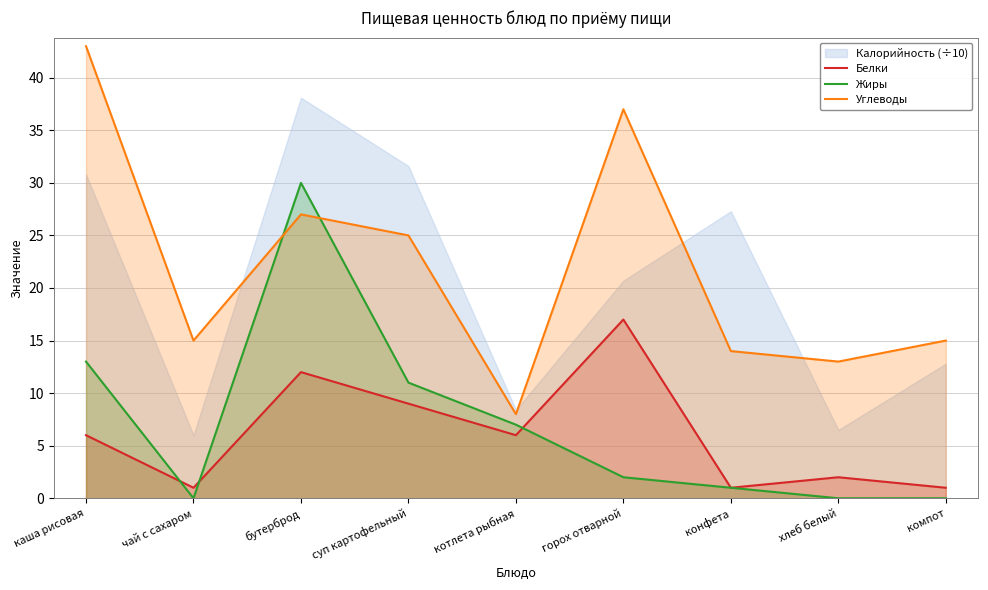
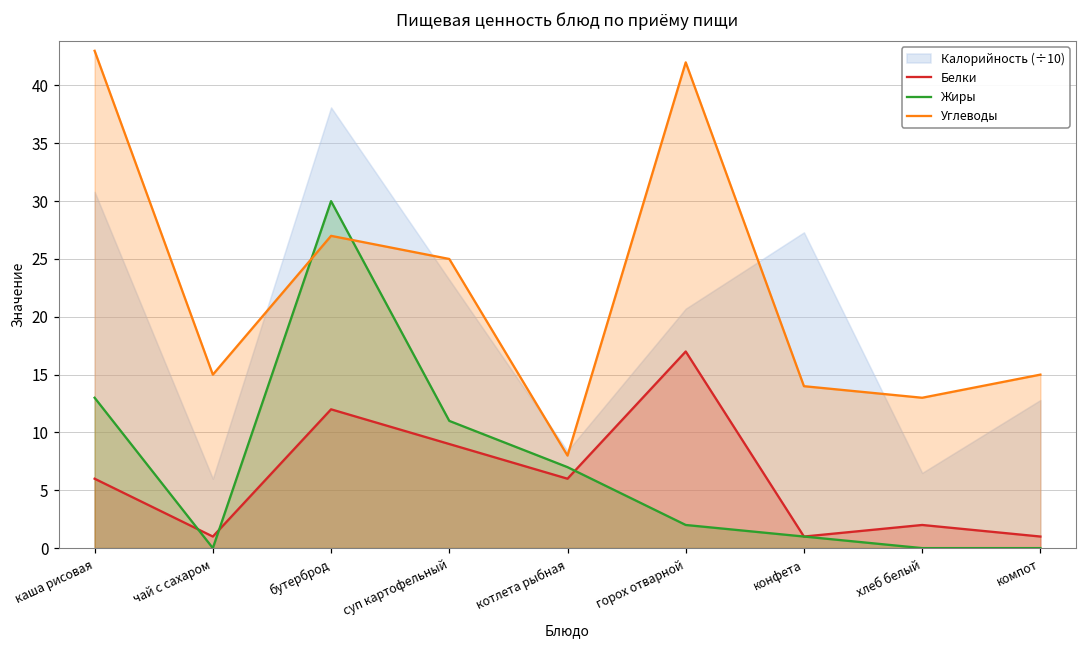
Калорийность (÷10), суп картофельный: 31.6 -> 23.2
Углеводы, горох отварной: 37 -> 42
